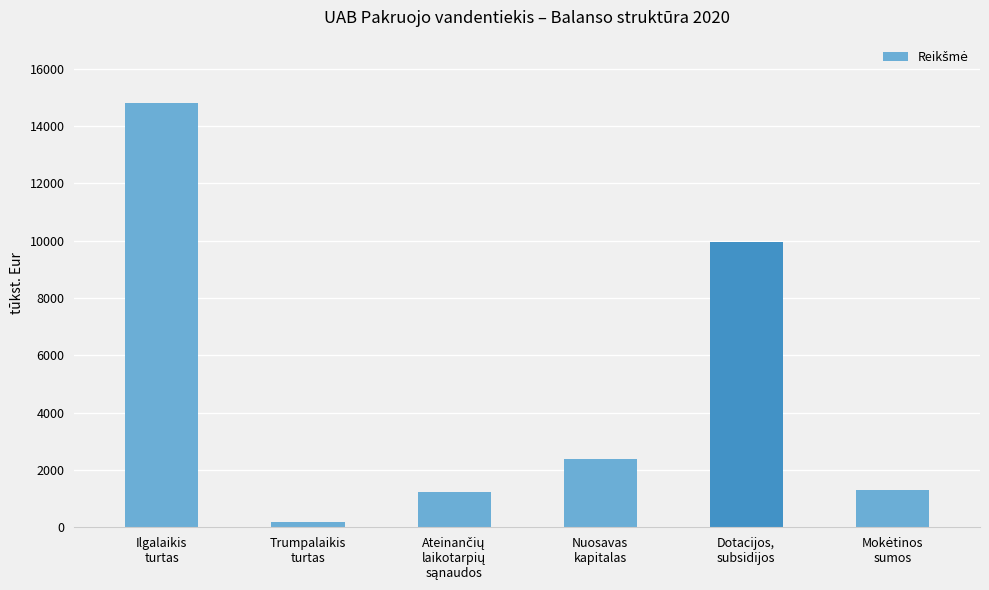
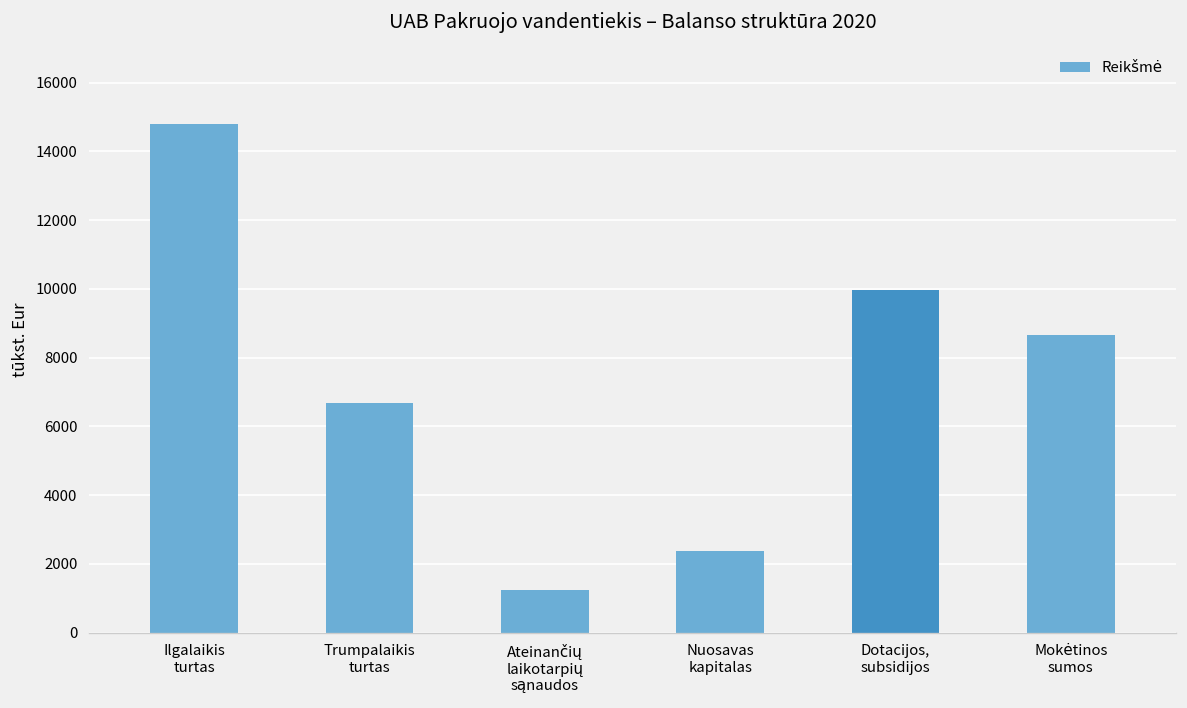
Trumpalaikis turtas: 200 -> 6700
Mokėtinos sumos: 1300 -> 8700
